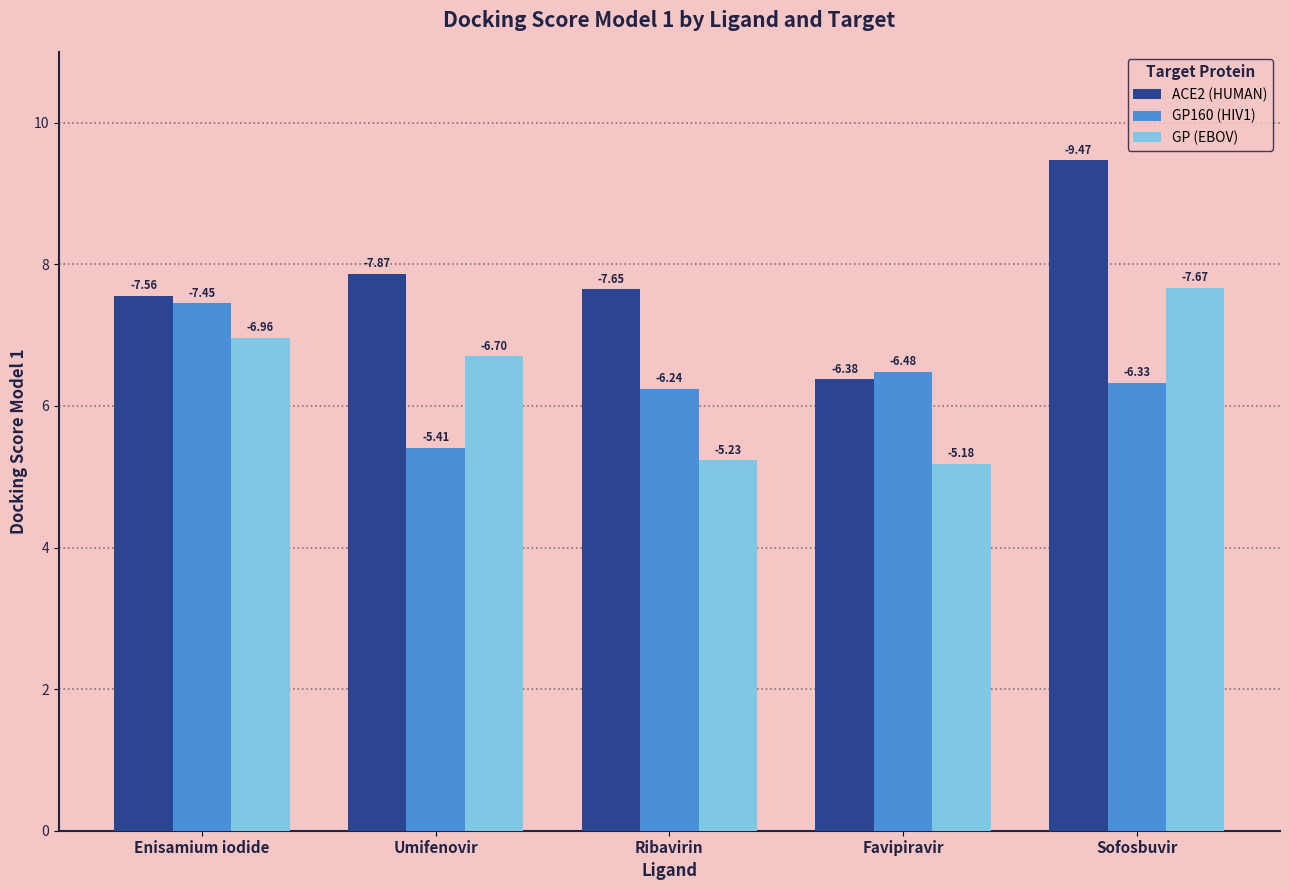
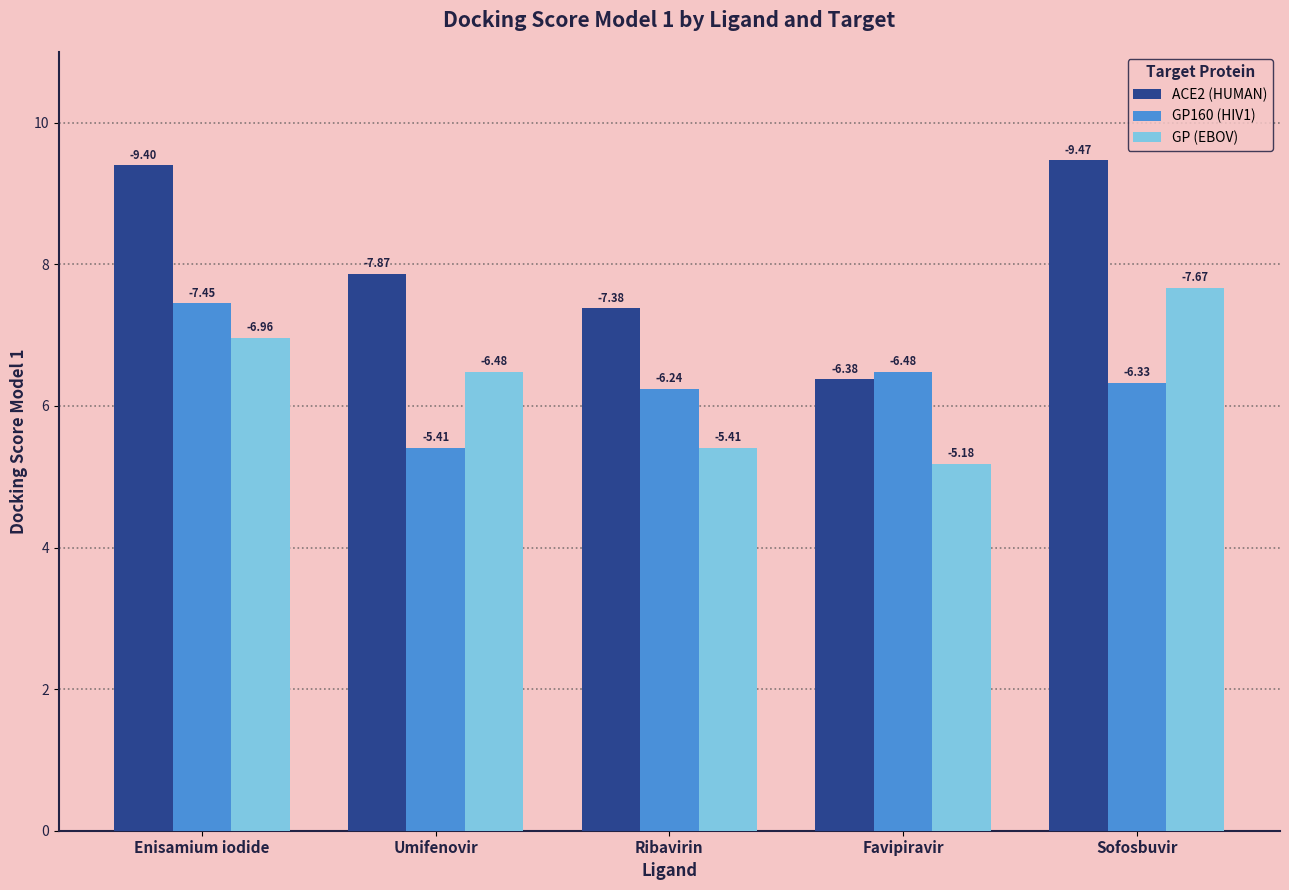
ACE2 (HUMAN), Enisamium iodide: -7.56 -> -9.40
GP (EBOV), Umifenovir: -6.70 -> -6.48
ACE2 (HUMAN), Ribavirin: -7.65 -> -7.38
GP (EBOV), Ribavirin: -5.23 -> -5.41
